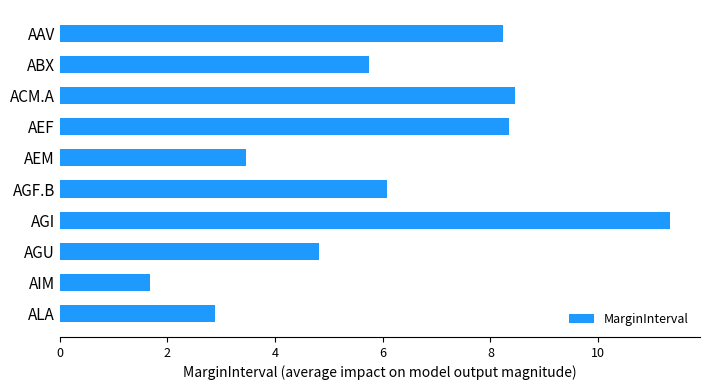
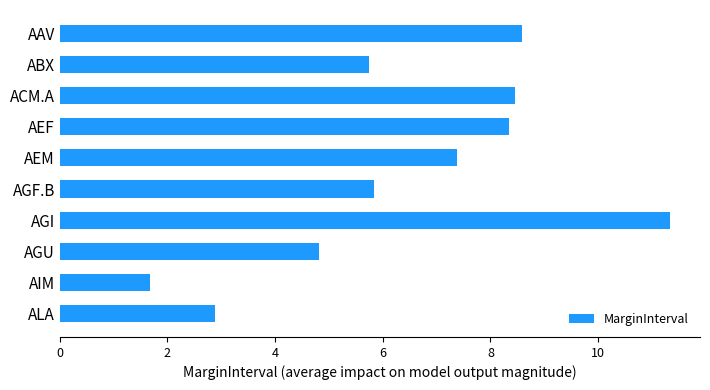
AAV: 8.2 -> 8.6
AEM: 3.5 -> 7.4
AGF.B: 6.1 -> 5.8
